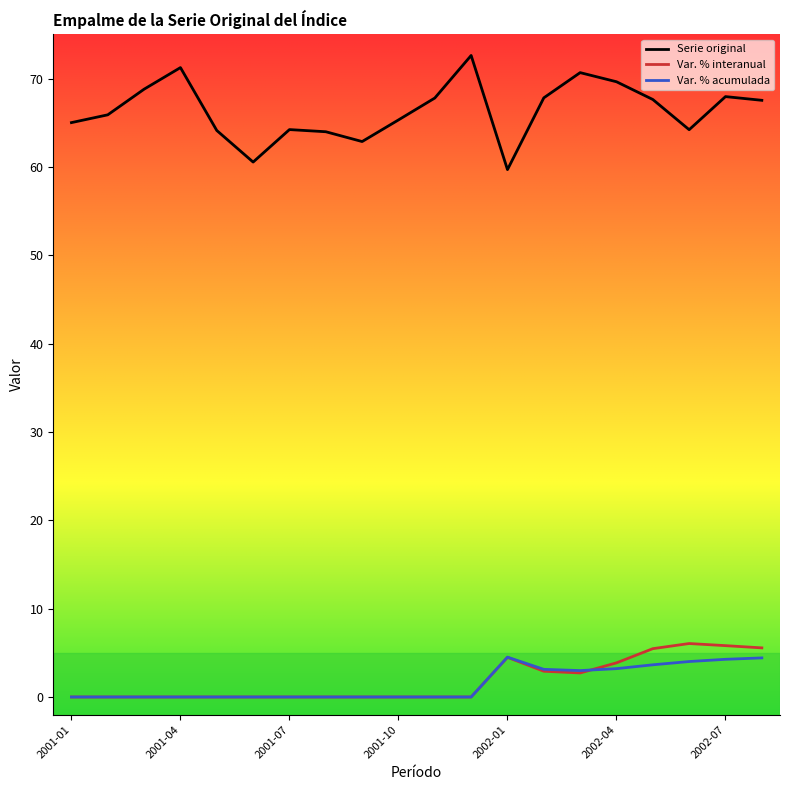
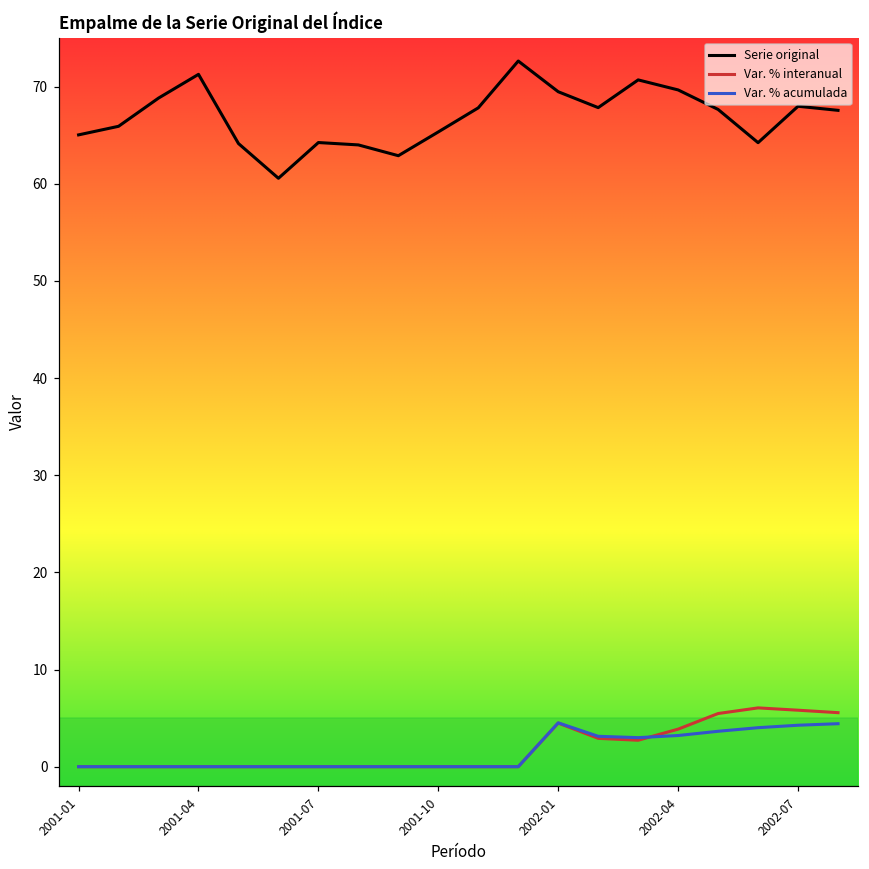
Serie original, 2002-01: 60 -> 69
